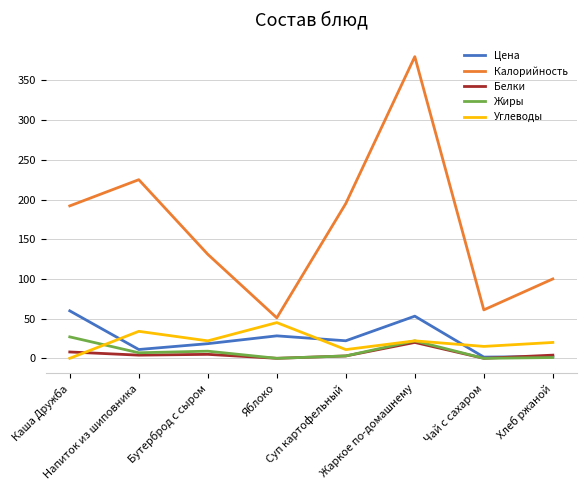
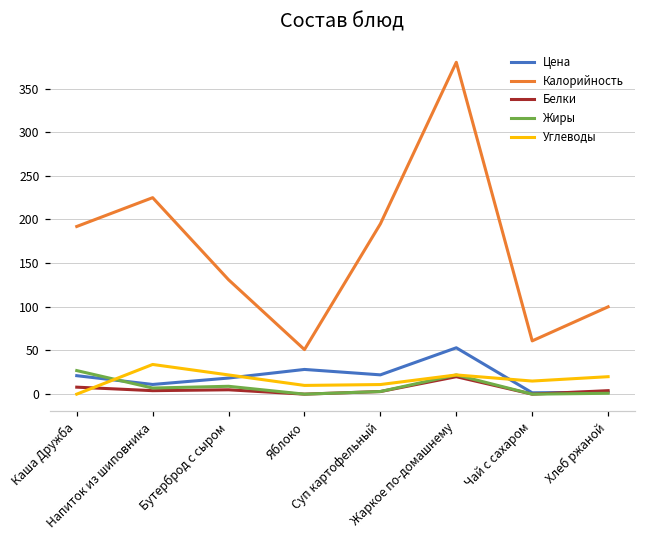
Цена, Каша Дружба: 60 -> 20
Углеводы, Яблоко: 50 -> 10
